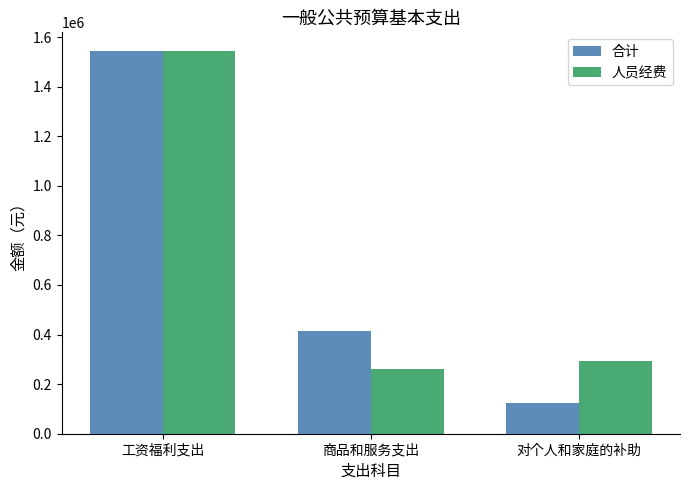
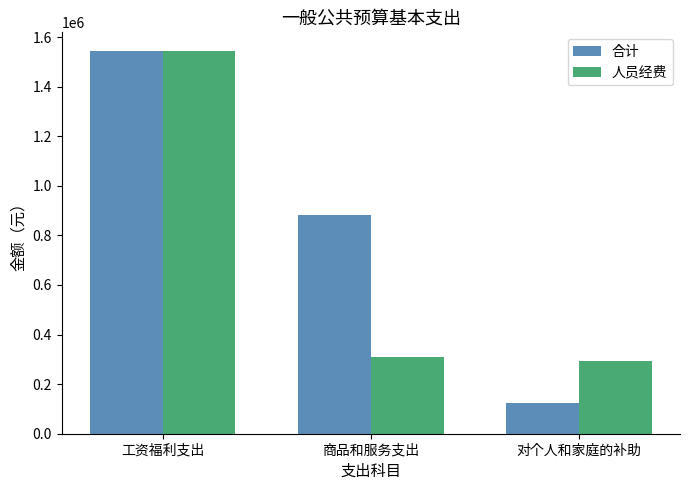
合计, 商品和服务支出: 410000 -> 880000
人员经费, 商品和服务支出: 260000 -> 310000
